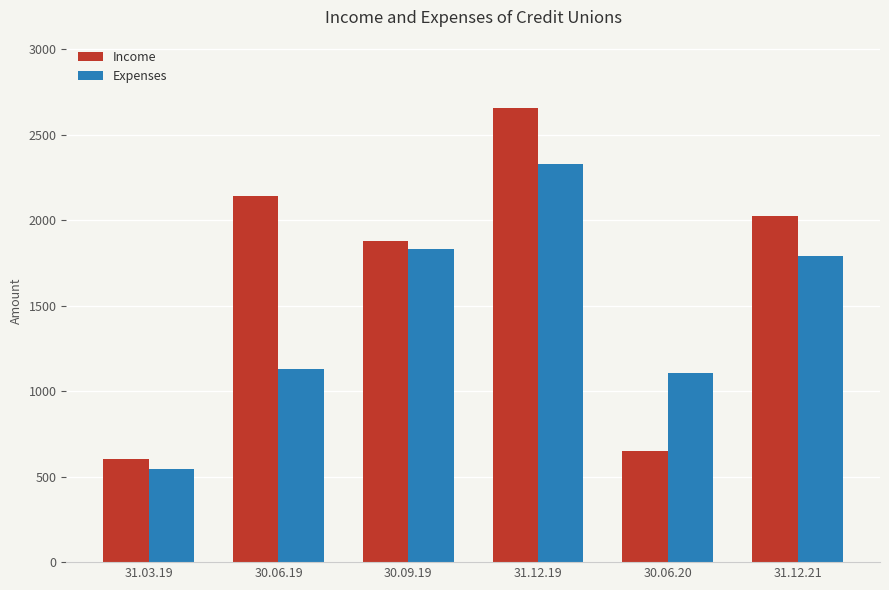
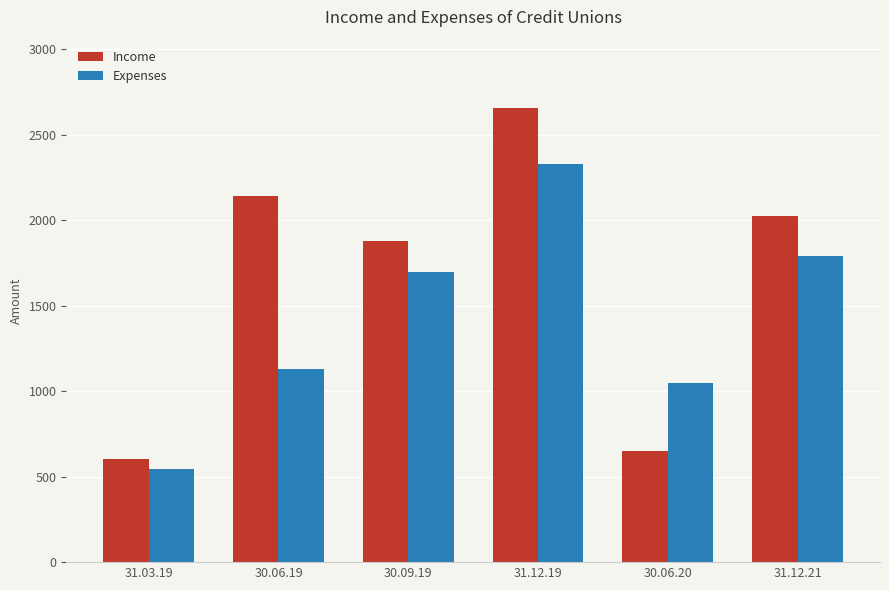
Expenses, 30.09.19: 1830 -> 1700
Expenses, 30.06.20: 1100 -> 1050
